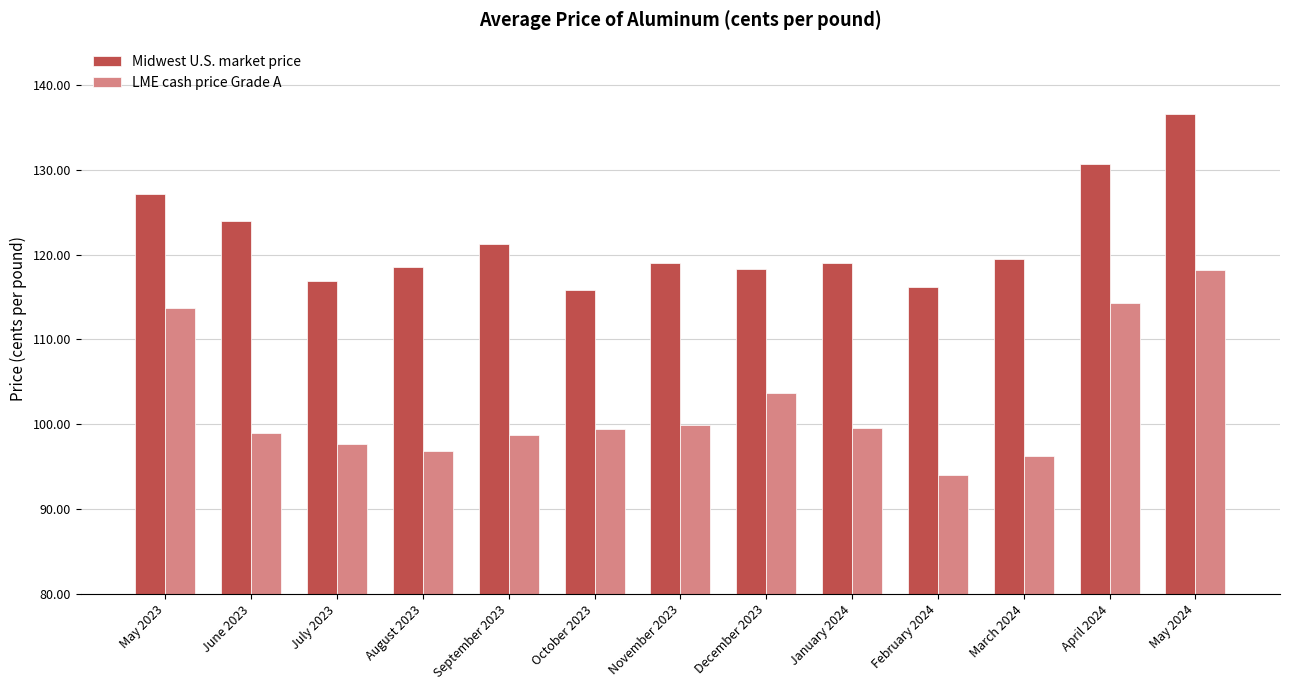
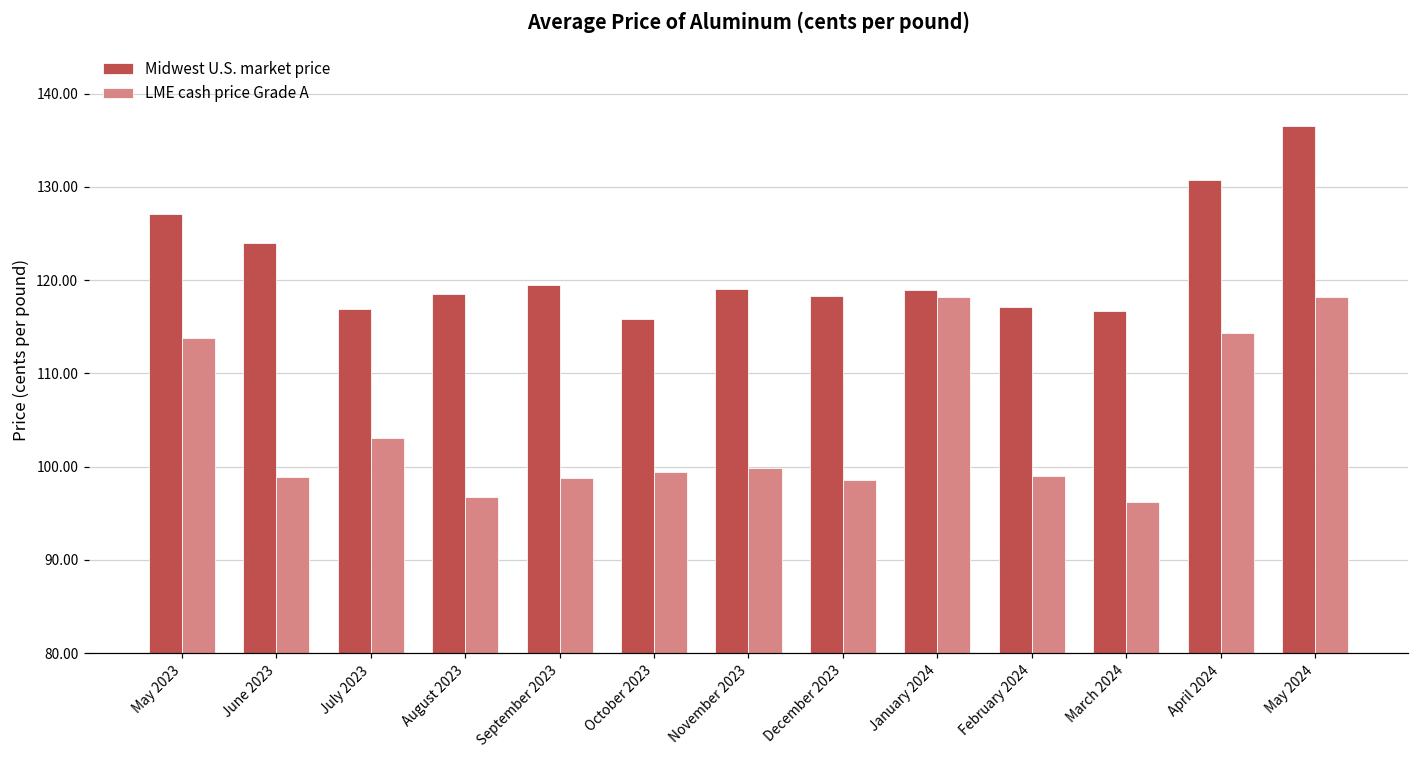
LME cash price Grade A, July 2023: 98 -> 103
Midwest U.S. market price, September 2023: 121 -> 119
LME cash price Grade A, December 2023: 104 -> 99
LME cash price Grade A, January 2024: 100 -> 118
Midwest U.S. market price, February 2024: 116 -> 117
LME cash price Grade A, February 2024: 94 -> 99
Midwest U.S. market price, March 2024: 119 -> 117
